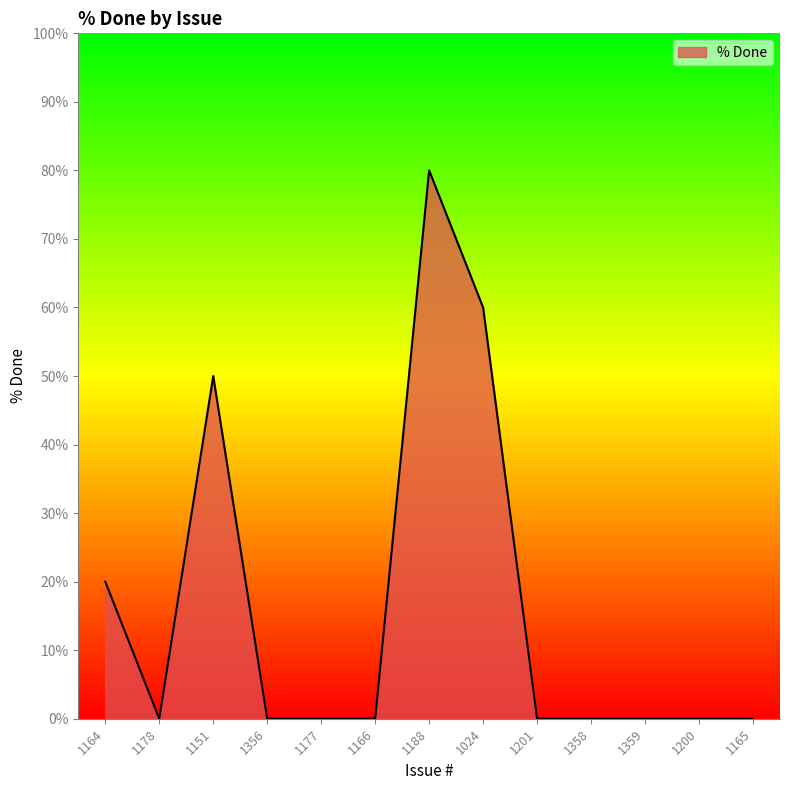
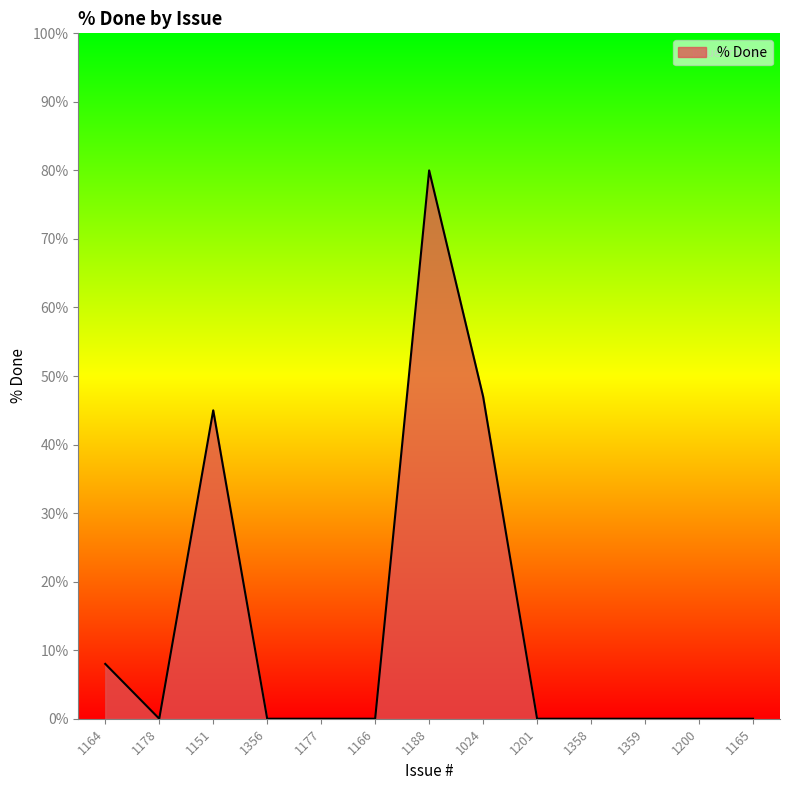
1164: 20% -> 8%
1151: 50% -> 45%
1024: 60% -> 47%
